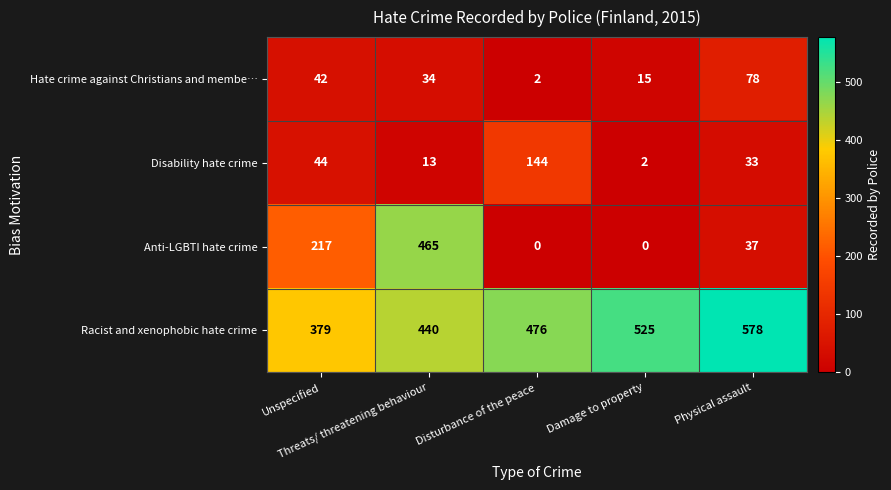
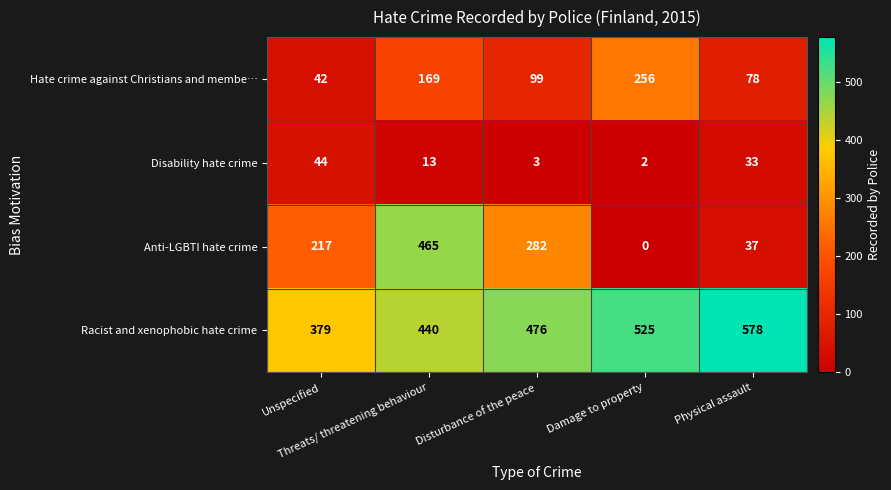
Hate crime against Christians and membe…, Threats/ threatening behaviour: 34 -> 169
Hate crime against Christians and membe…, Disturbance of the peace: 2 -> 99
Hate crime against Christians and membe…, Damage to property: 15 -> 256
Disability hate crime, Disturbance of the peace: 144 -> 3
Anti-LGBTI hate crime, Disturbance of the peace: 0 -> 282
